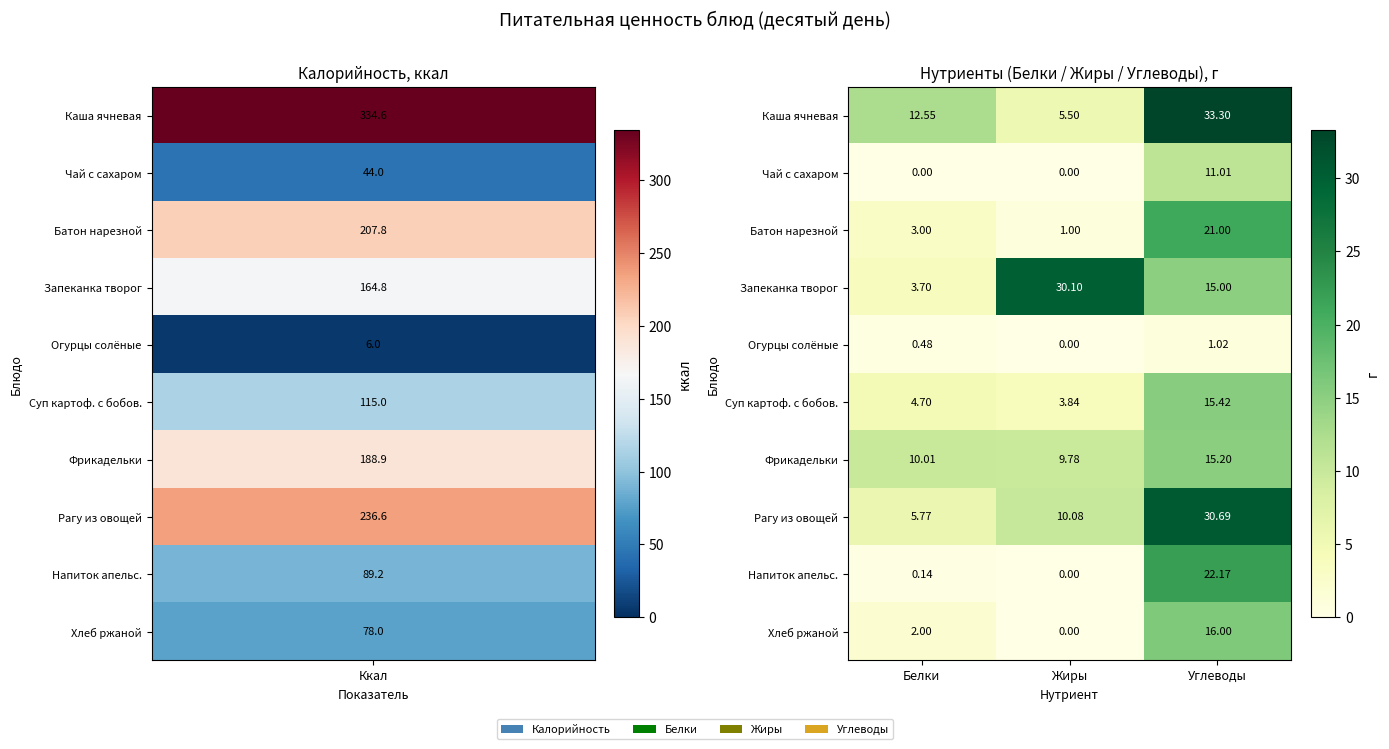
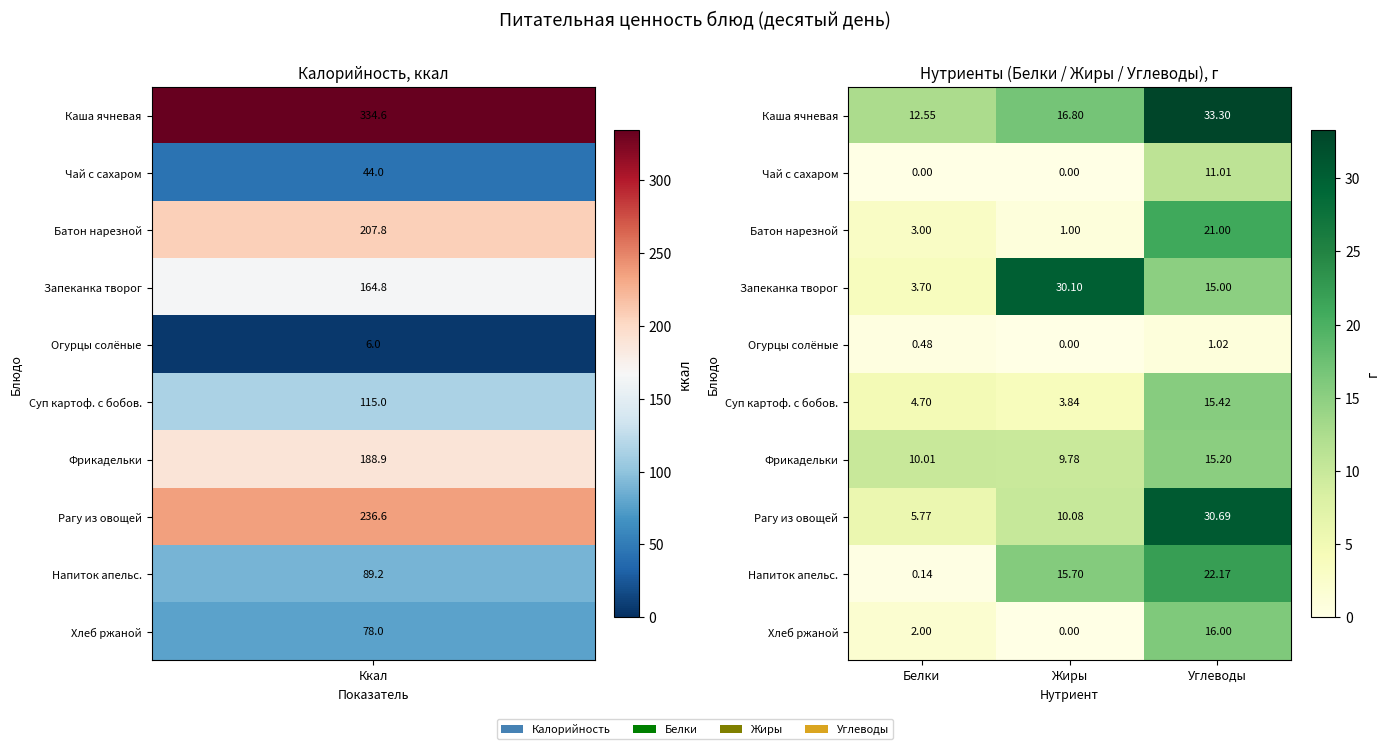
Нутриенты (Белки / Жиры / Углеводы), г, Каша ячневая, Жиры: 5.50 -> 16.80
Нутриенты (Белки / Жиры / Углеводы), г, Напиток апельс., Жиры: 0.00 -> 15.70
